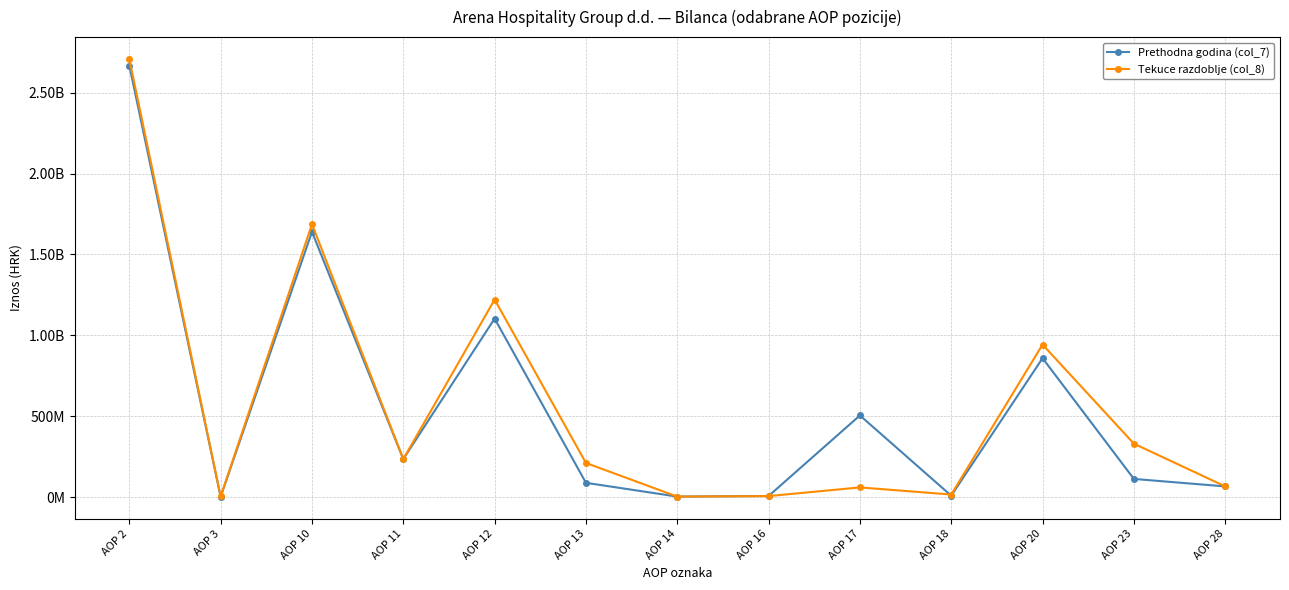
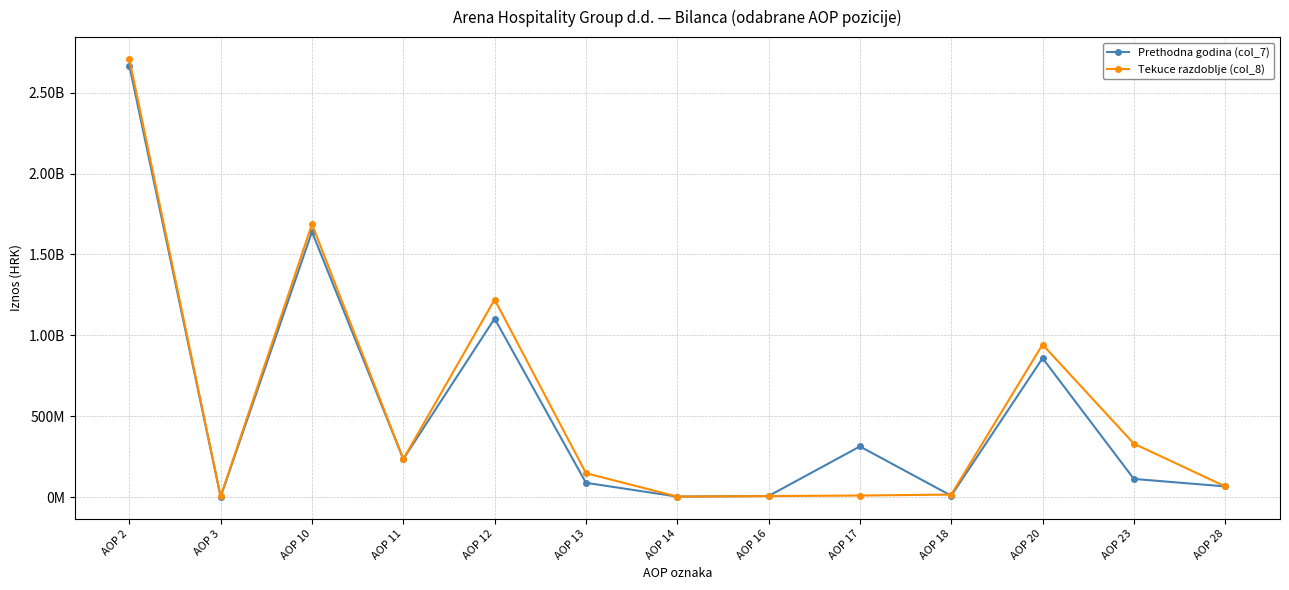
Tekuce razdoblje (col_8), AOP 13: 210000000 -> 150000000
Prethodna godina (col_7), AOP 17: 500000000 -> 310000000
Tekuce razdoblje (col_8), AOP 17: 60000000 -> 10000000
